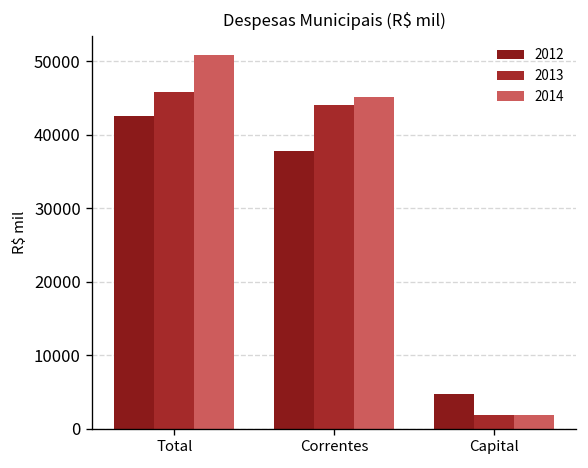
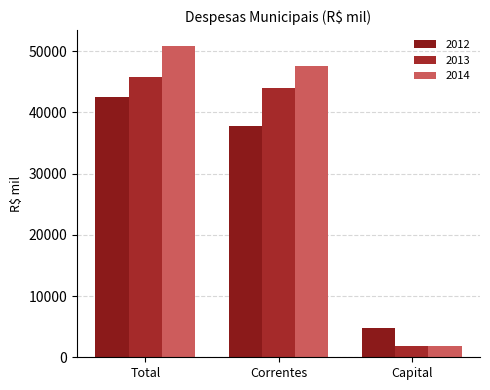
2014, Correntes: 45000 -> 48000
